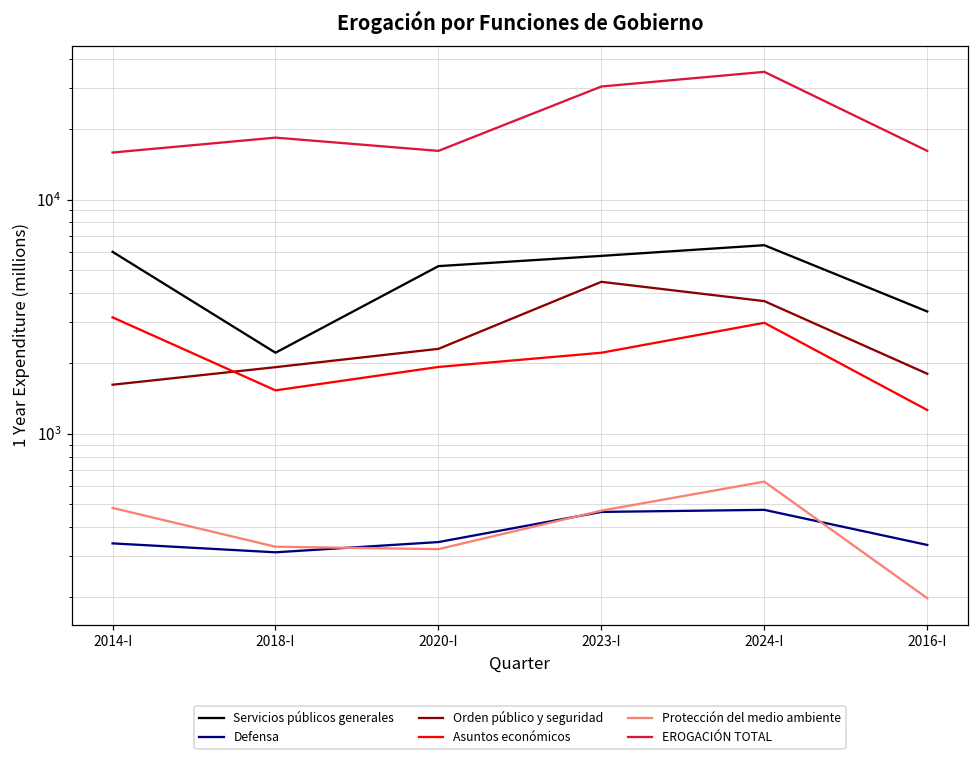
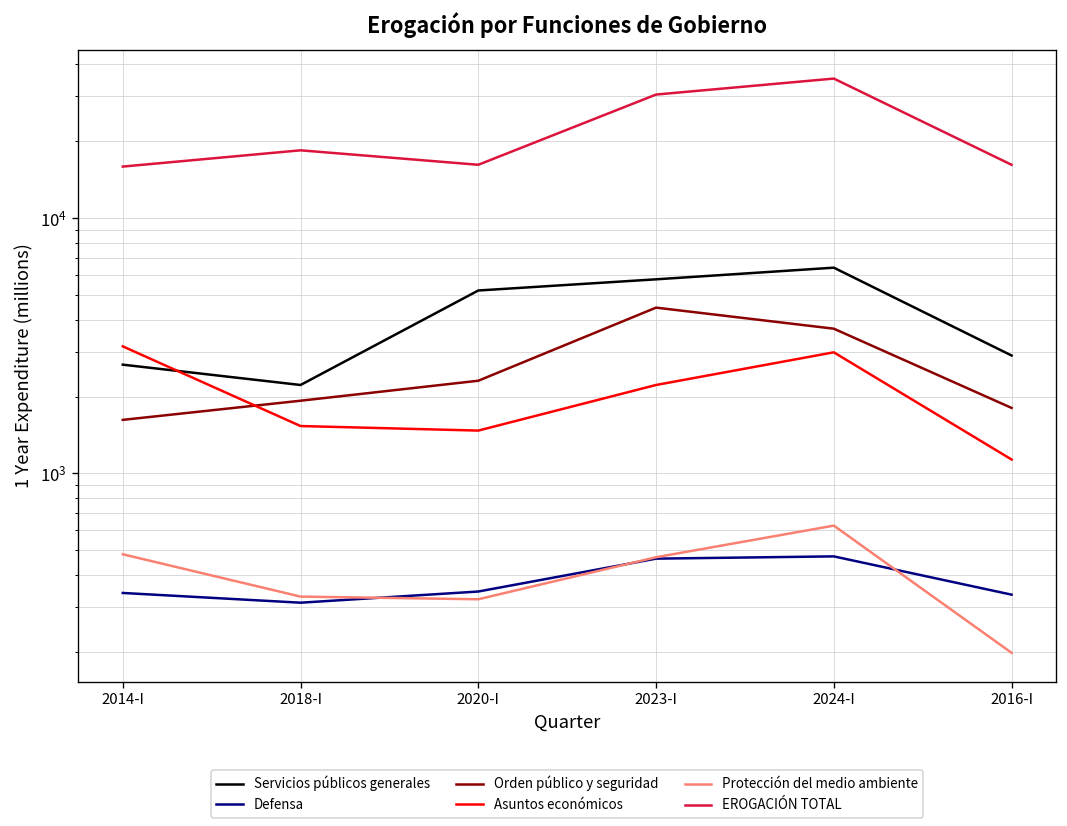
Servicios públicos generales, 2014-I: 6000 -> 2700
Asuntos económicos, 2020-I: 1900 -> 1500
Servicios públicos generales, 2016-I: 3300 -> 2900
Asuntos económicos, 2016-I: 1300 -> 1100
